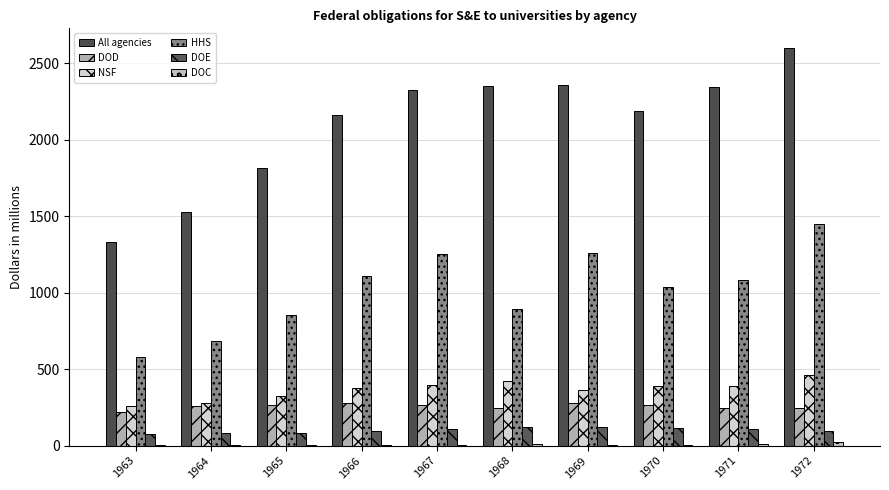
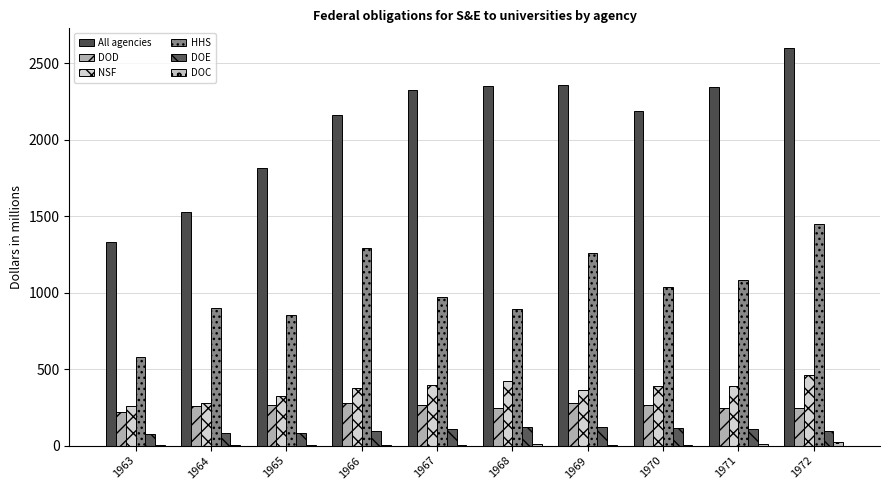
HHS, 1964: 680 -> 900
HHS, 1966: 1110 -> 1290
HHS, 1967: 1250 -> 970
